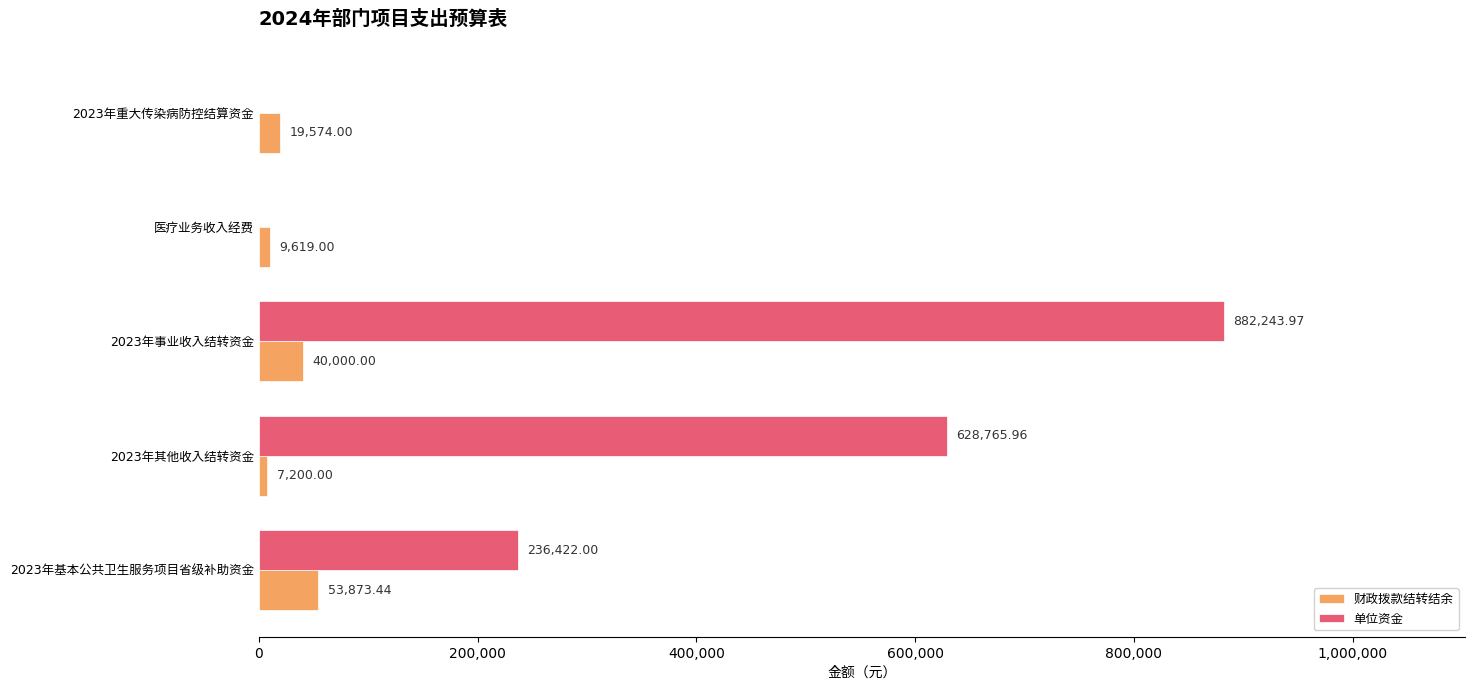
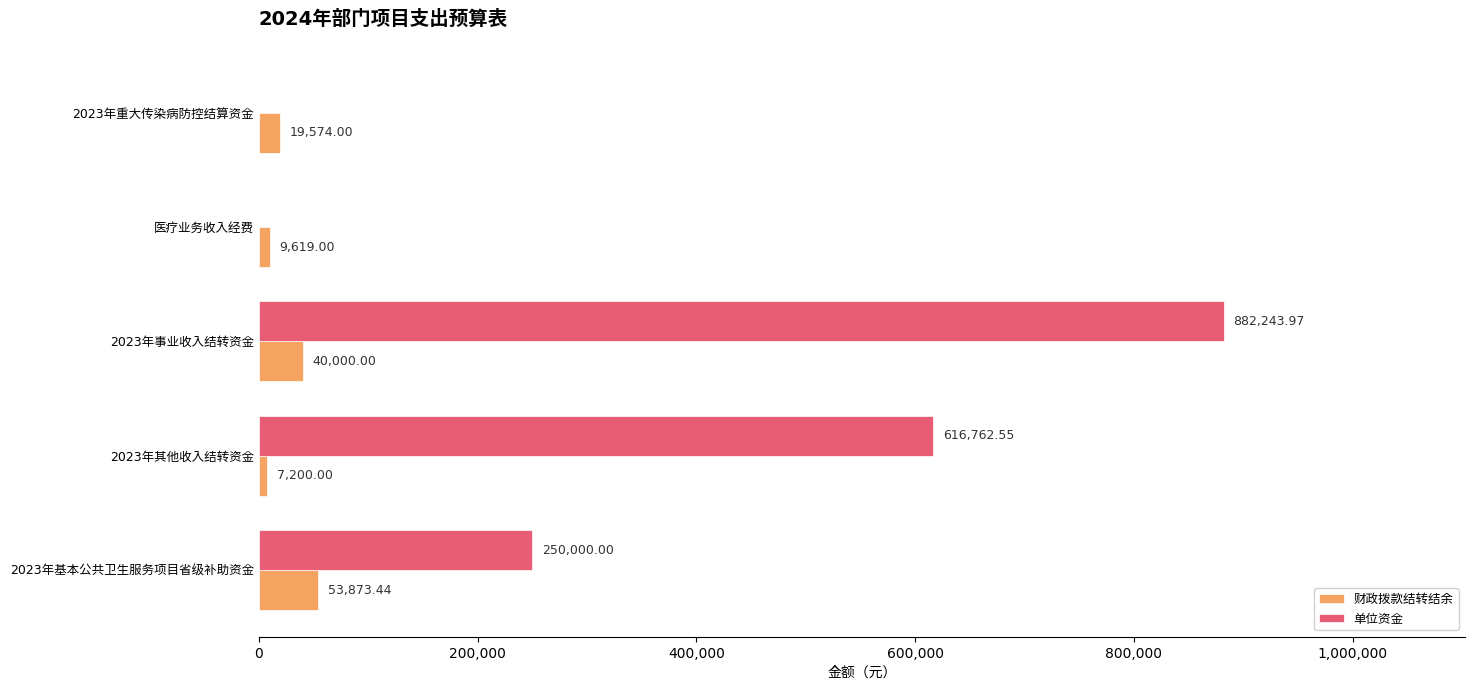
单位资金, 2023年其他收入结转资金: 628,765.96 -> 616,762.55
单位资金, 2023年基本公共卫生服务项目省级补助资金: 236,422.00 -> 250,000.00
